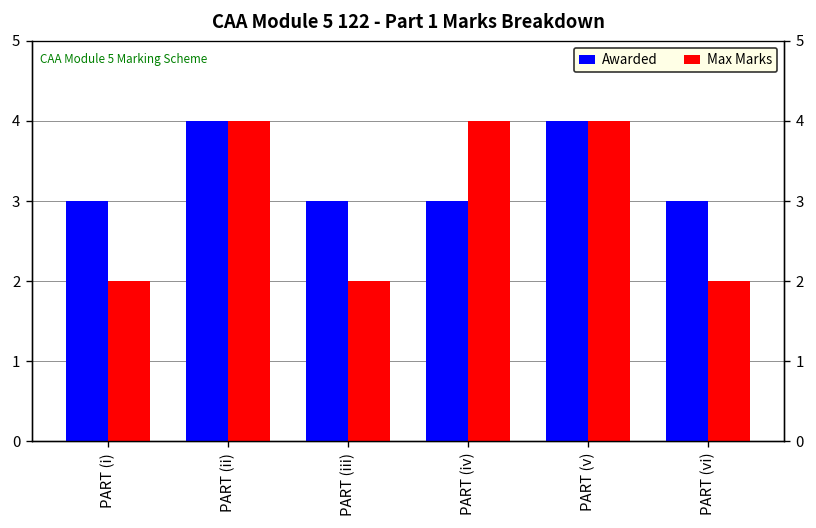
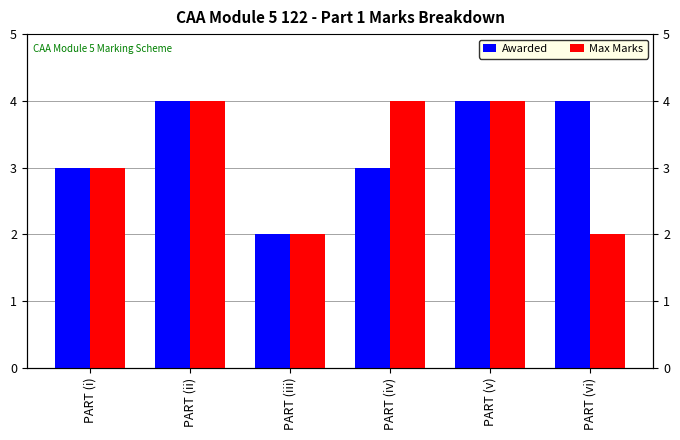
Max Marks, PART (i): 2 -> 3
Awarded, PART (iii): 3 -> 2
Awarded, PART (vi): 3 -> 4
